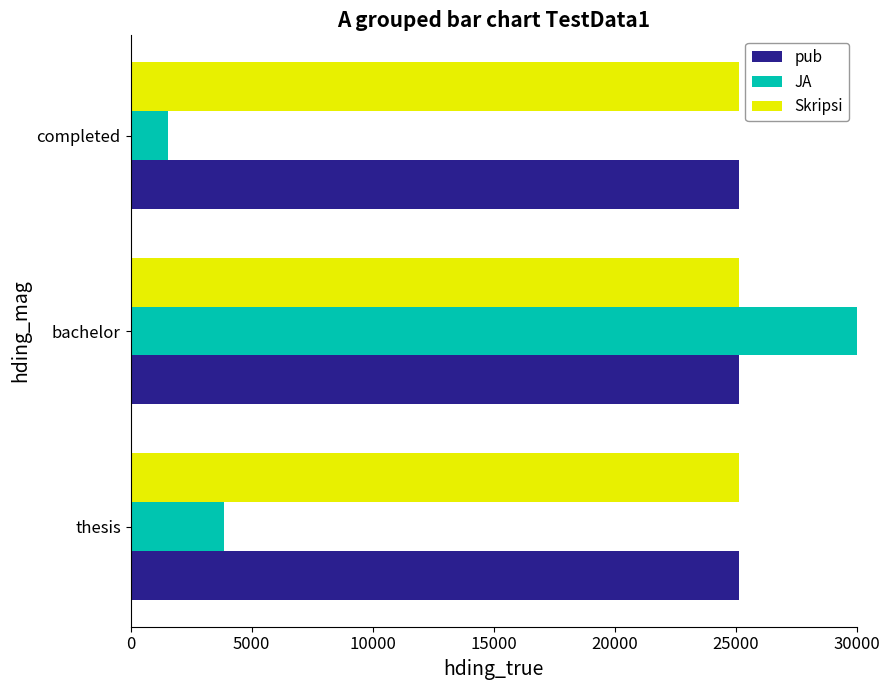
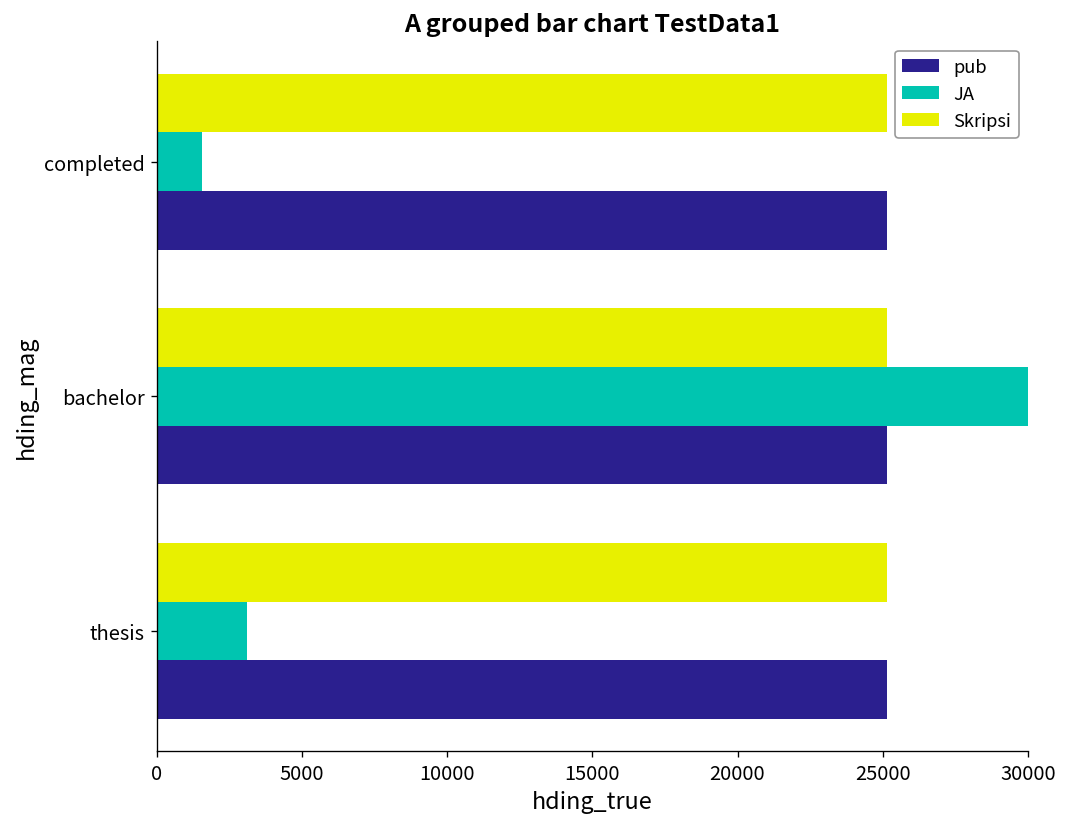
JA, thesis: 3900 -> 3100
